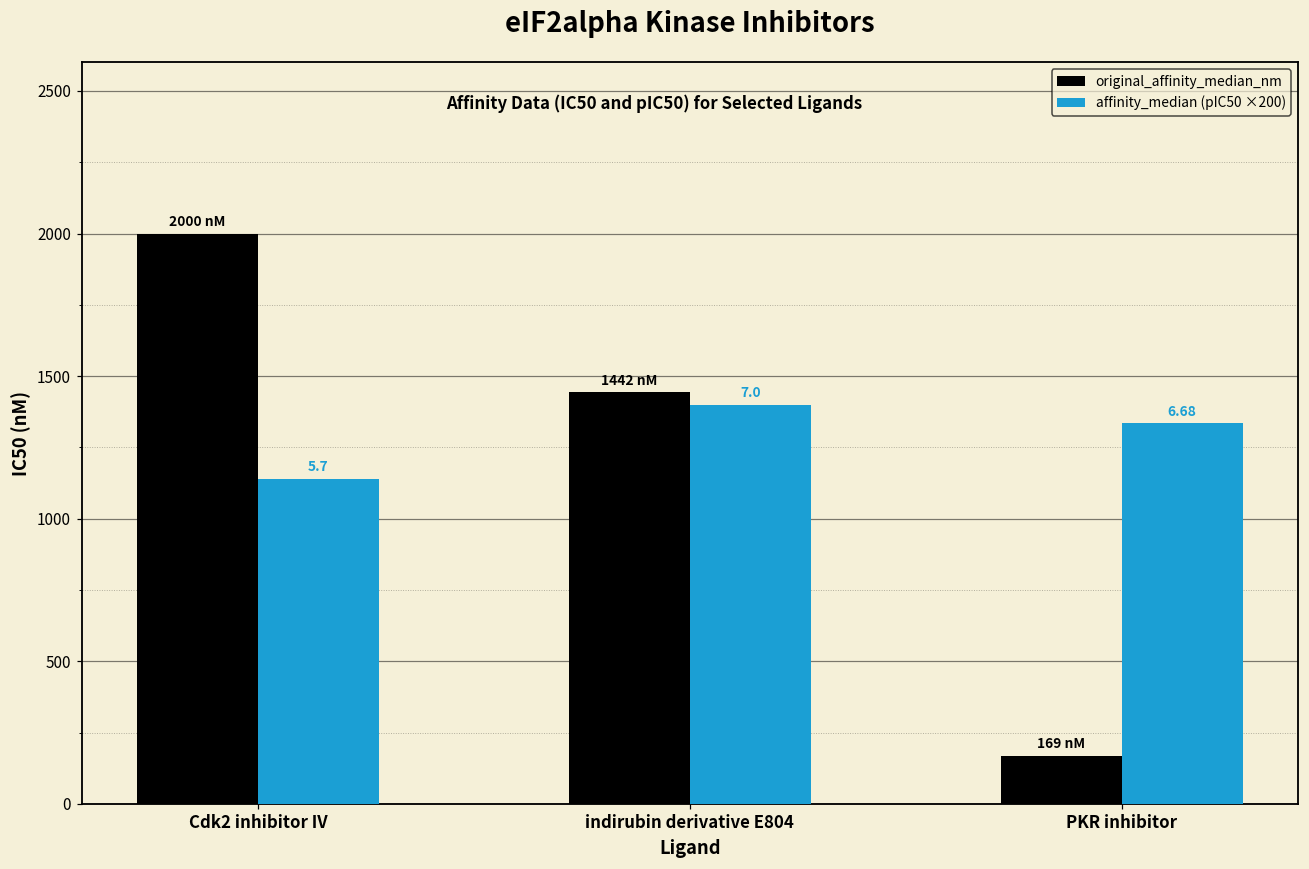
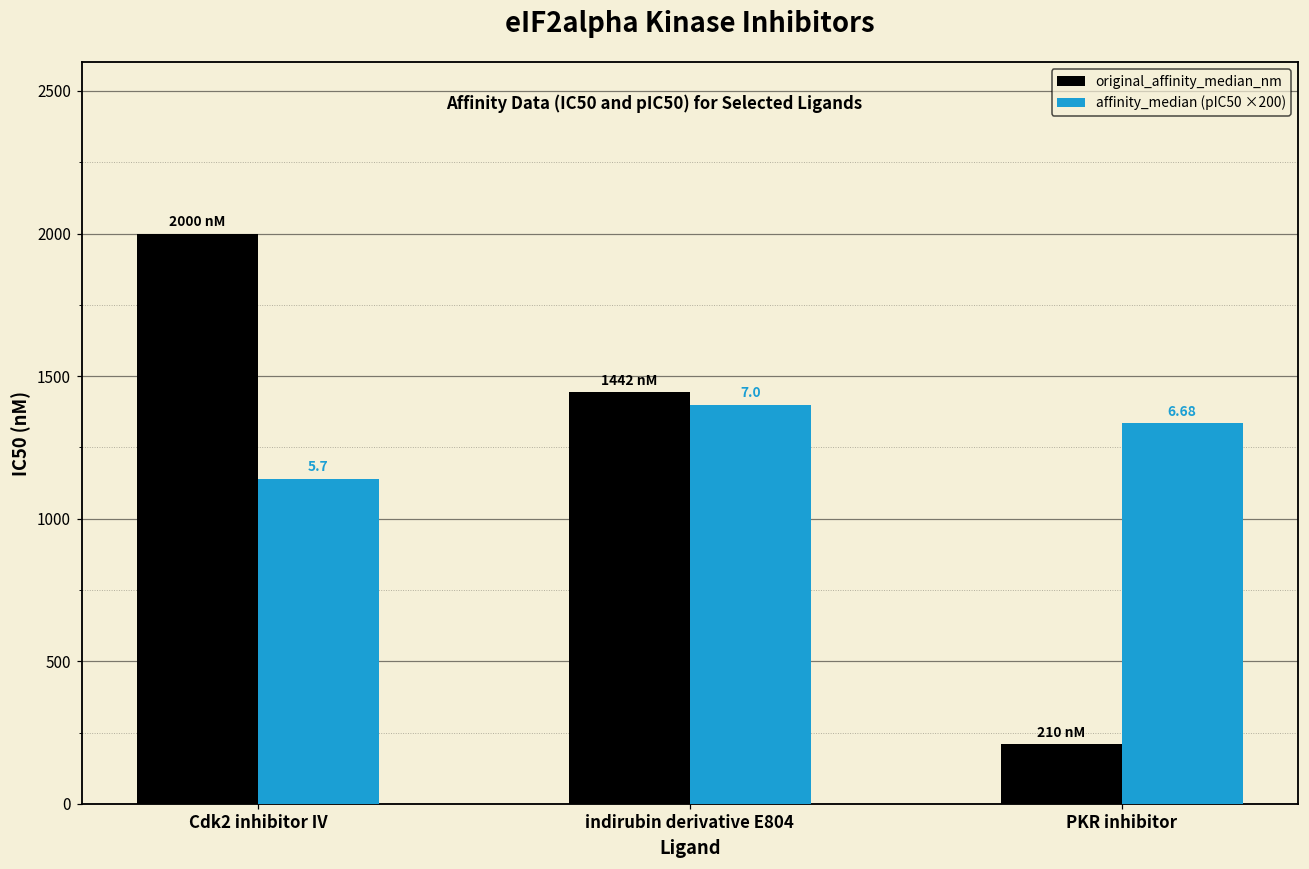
original_affinity_median_nm, PKR inhibitor: 169 -> 210
